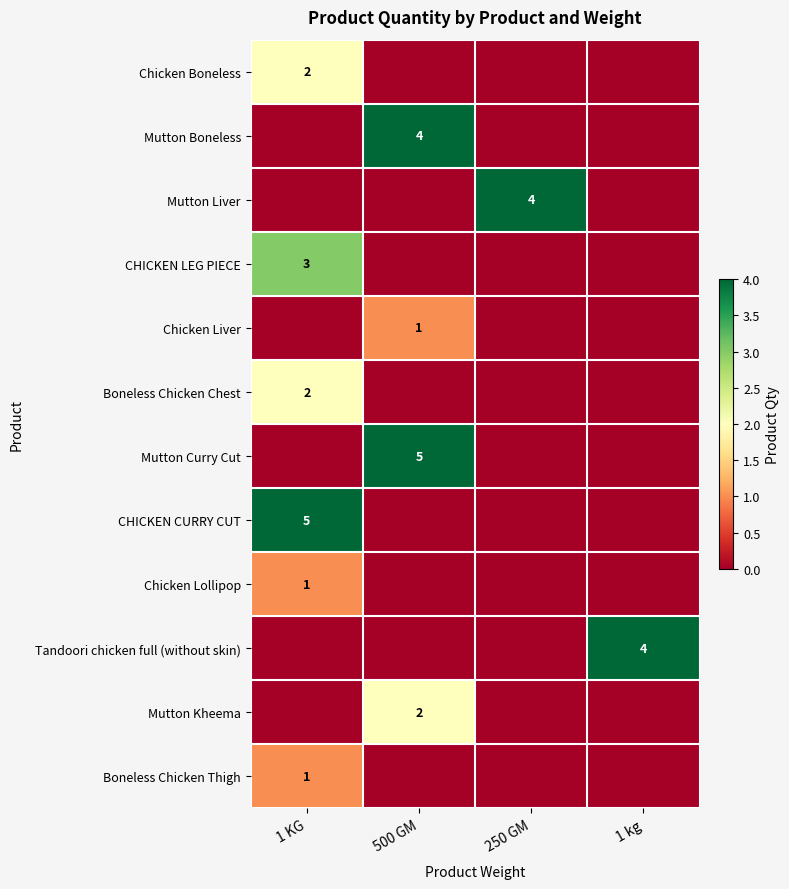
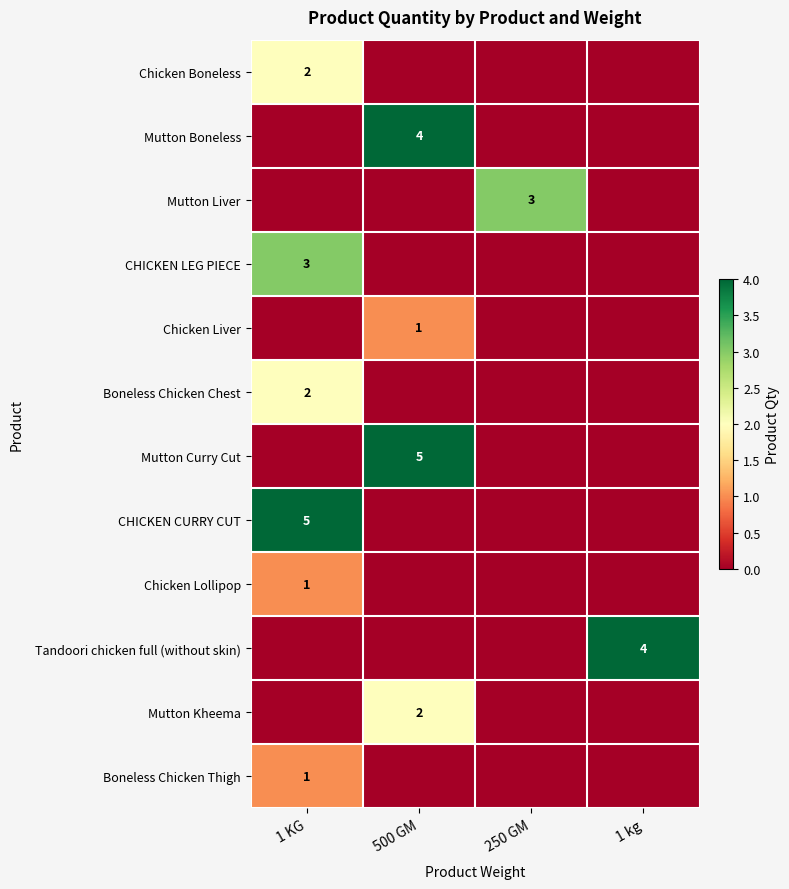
Mutton Liver, 250 GM: 4 -> 3
